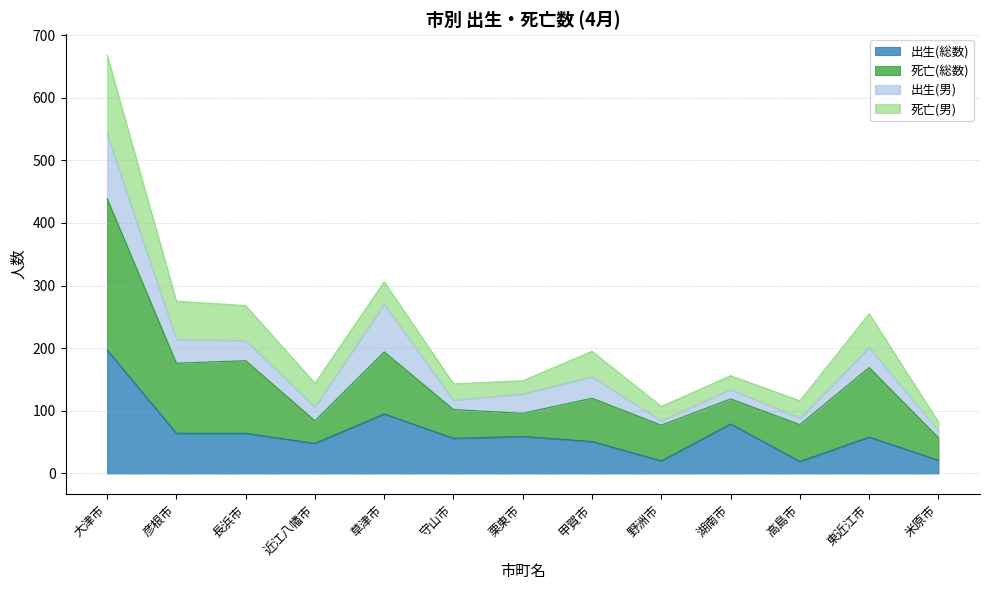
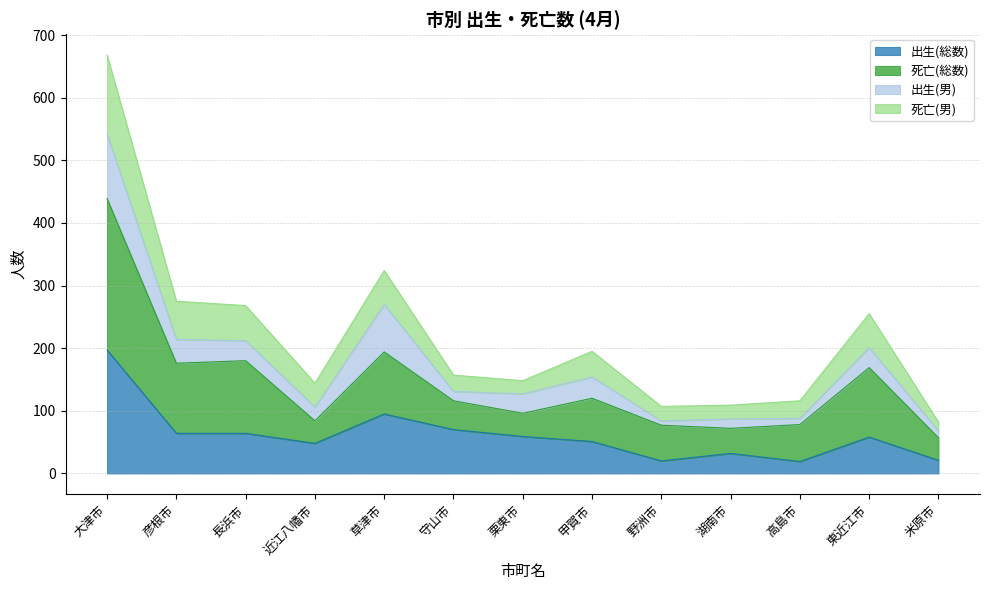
死亡(男), 草津市: 40 -> 50
出生(総数), 守山市: 60 -> 70
出生(総数), 湖南市: 80 -> 30
